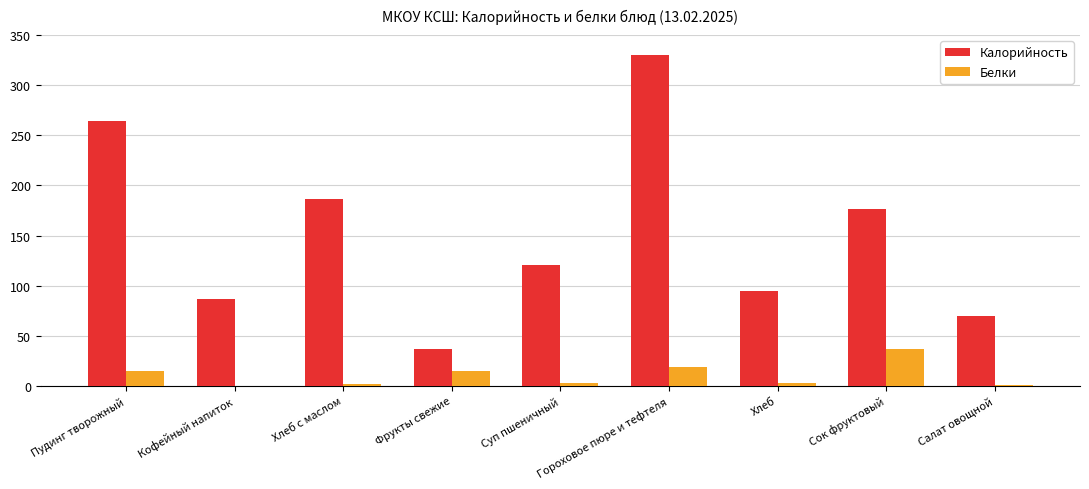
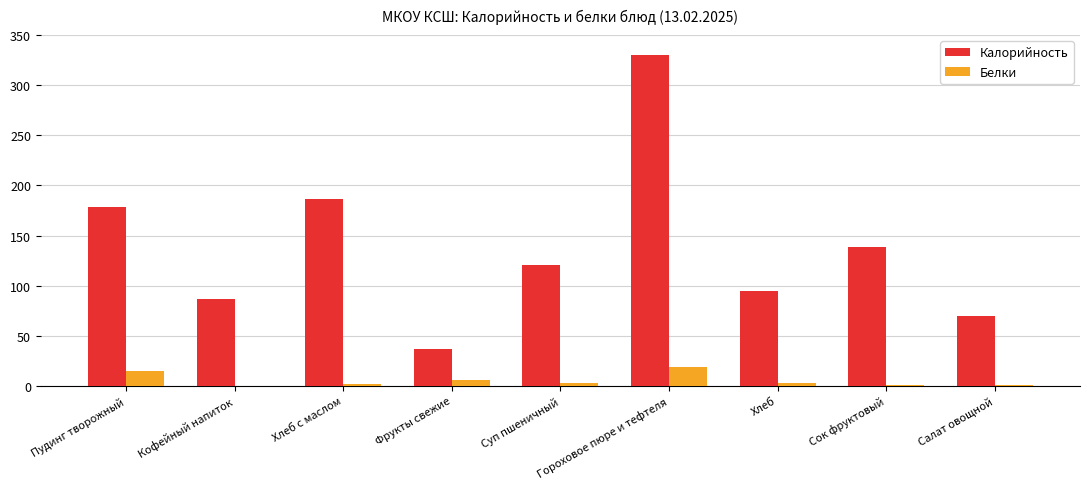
Калорийность, Пудинг творожный: 264 -> 178
Белки, Фрукты свежие: 15 -> 6
Калорийность, Сок фруктовый: 176 -> 139
Белки, Сок фруктовый: 37 -> 1
